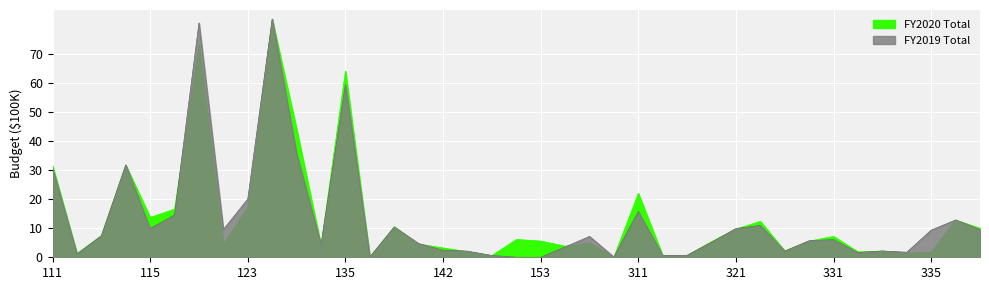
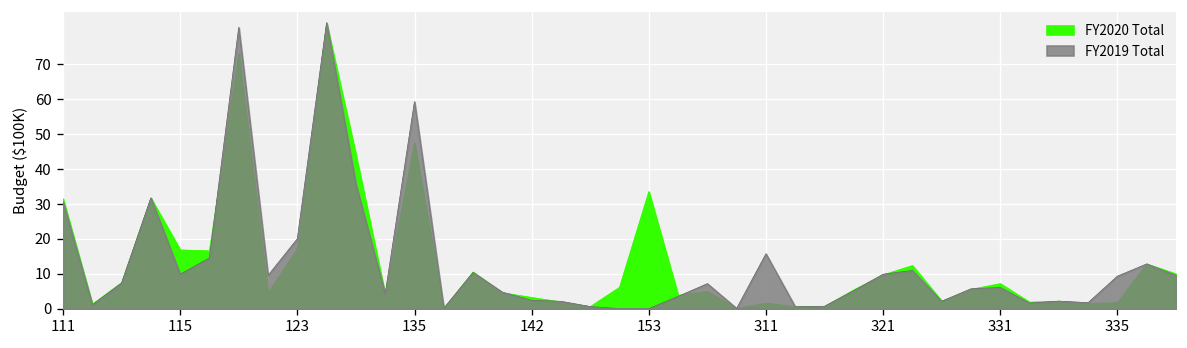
FY2020 Total, 115: 14 -> 17
FY2020 Total, 135: 64 -> 47
FY2020 Total, 153: 6 -> 34
FY2020 Total, 311: 22 -> 2
